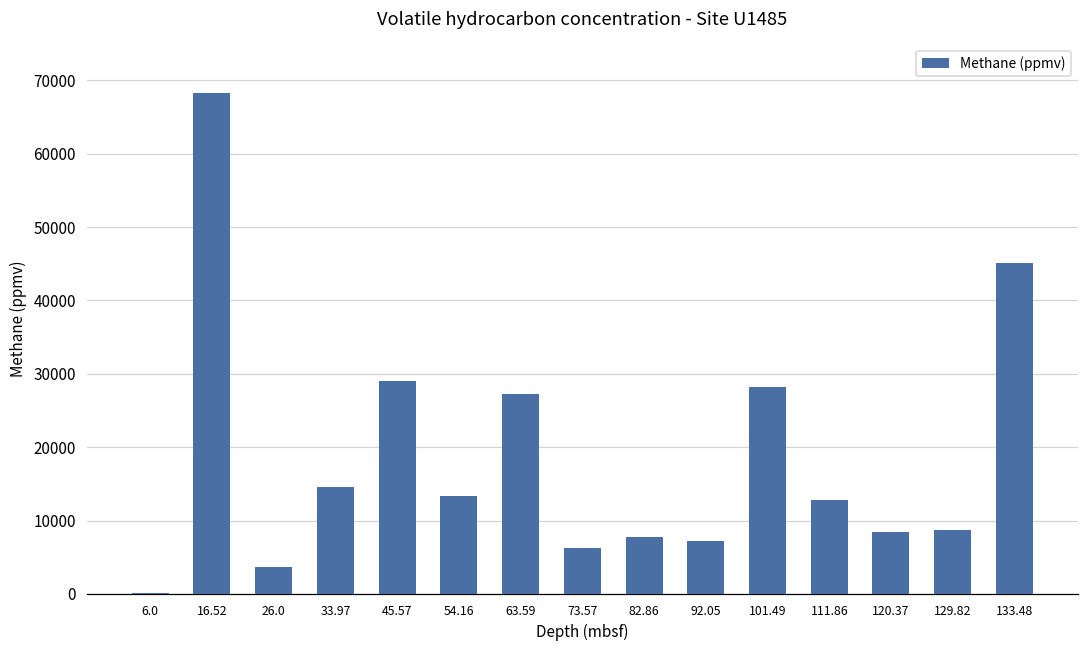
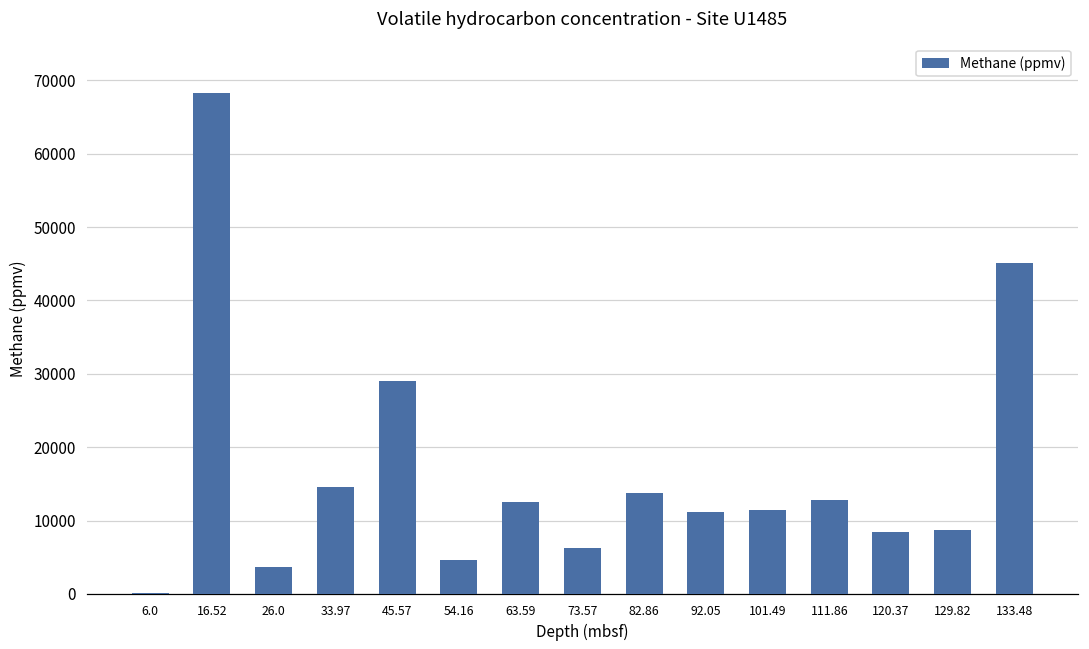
54.16: 13000 -> 5000
63.59: 27000 -> 13000
82.86: 8000 -> 14000
92.05: 7000 -> 11000
101.49: 28000 -> 11000
